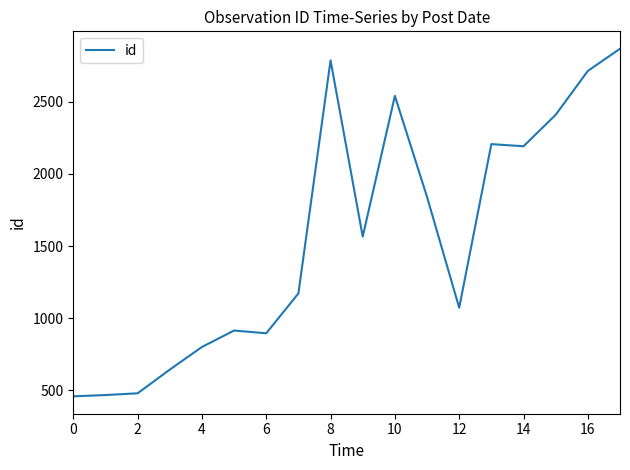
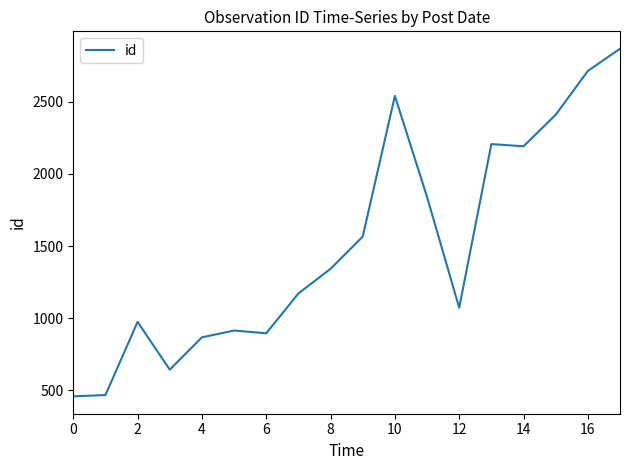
2: 480 -> 980
4: 800 -> 870
8: 2790 -> 1340
